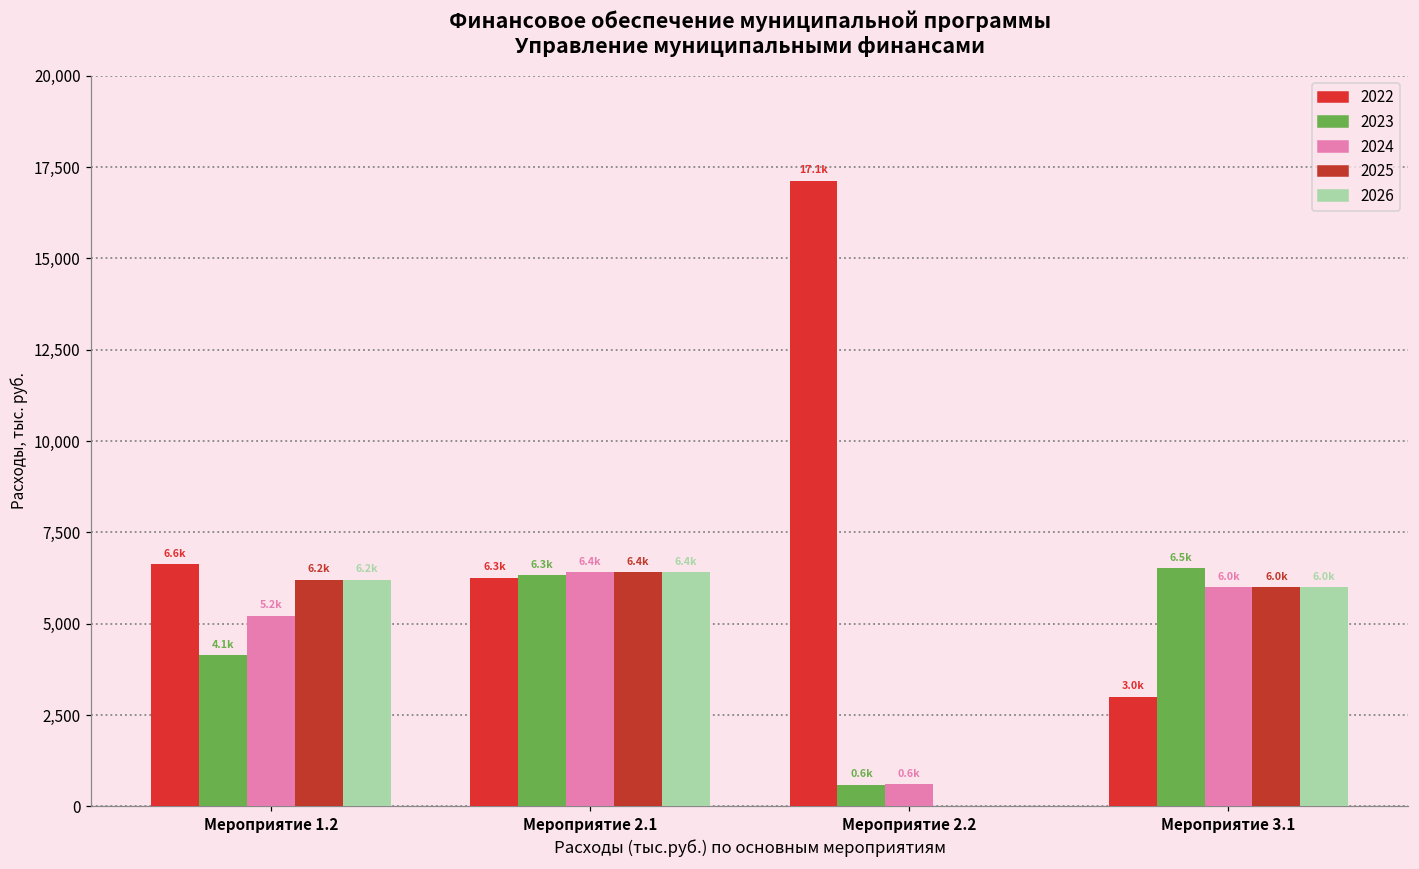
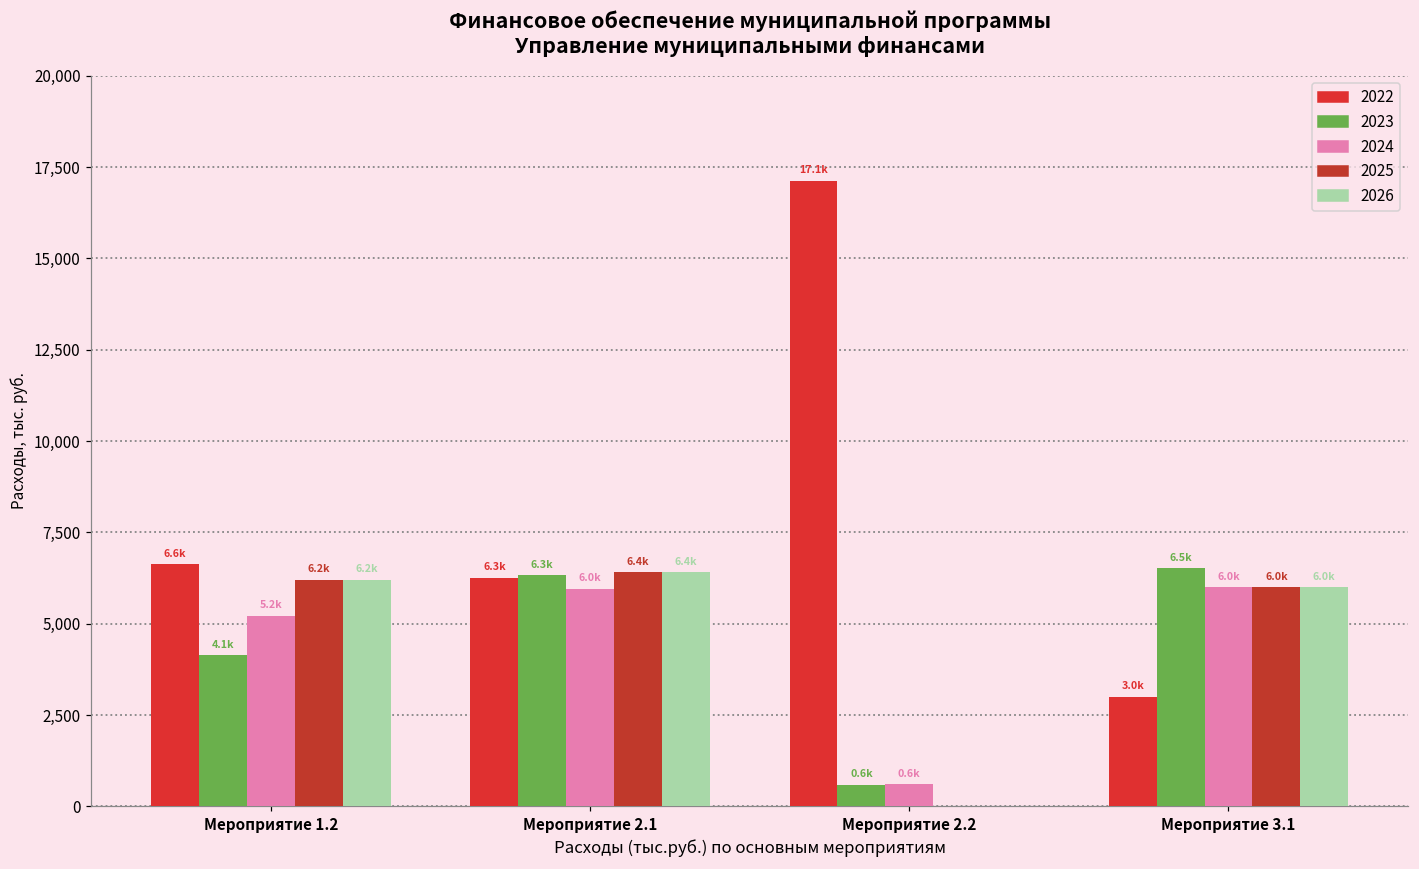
2024, Мероприятие 2.1: 6.4k -> 6.0k
